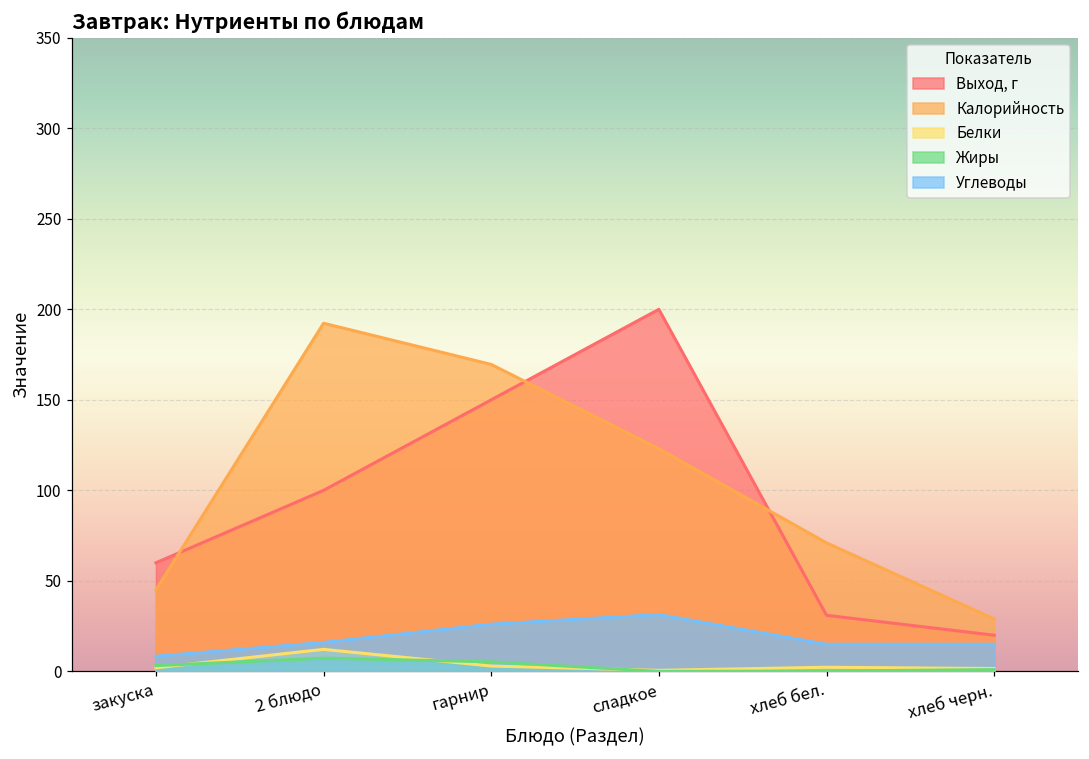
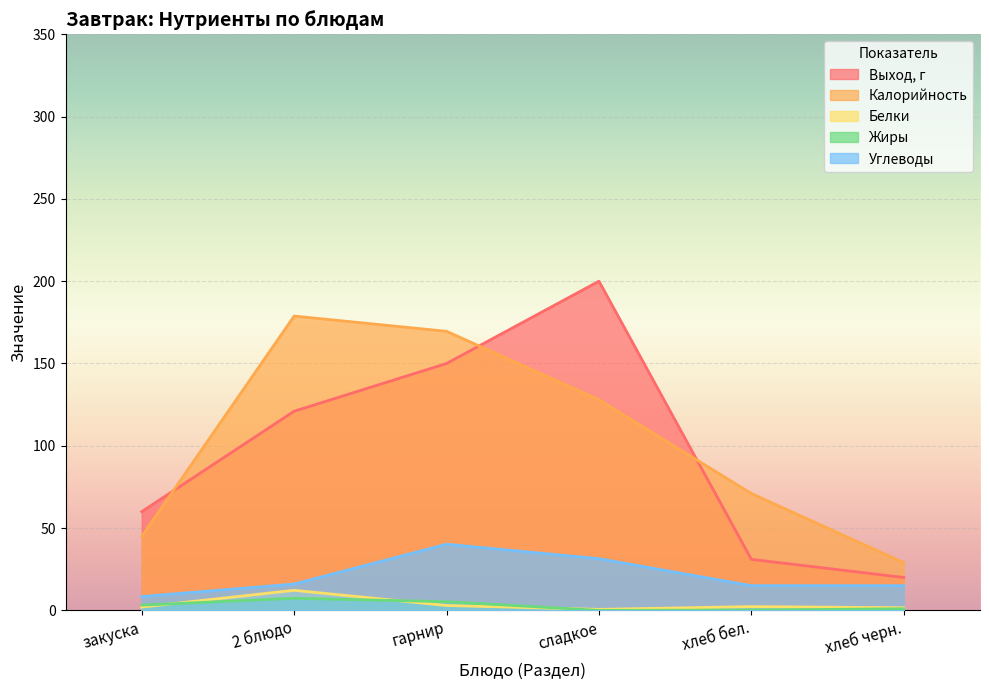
Выход, г, 2 блюдо: 100 -> 121
Калорийность, 2 блюдо: 192 -> 179
Углеводы, гарнир: 26 -> 40
Калорийность, сладкое: 123 -> 128
